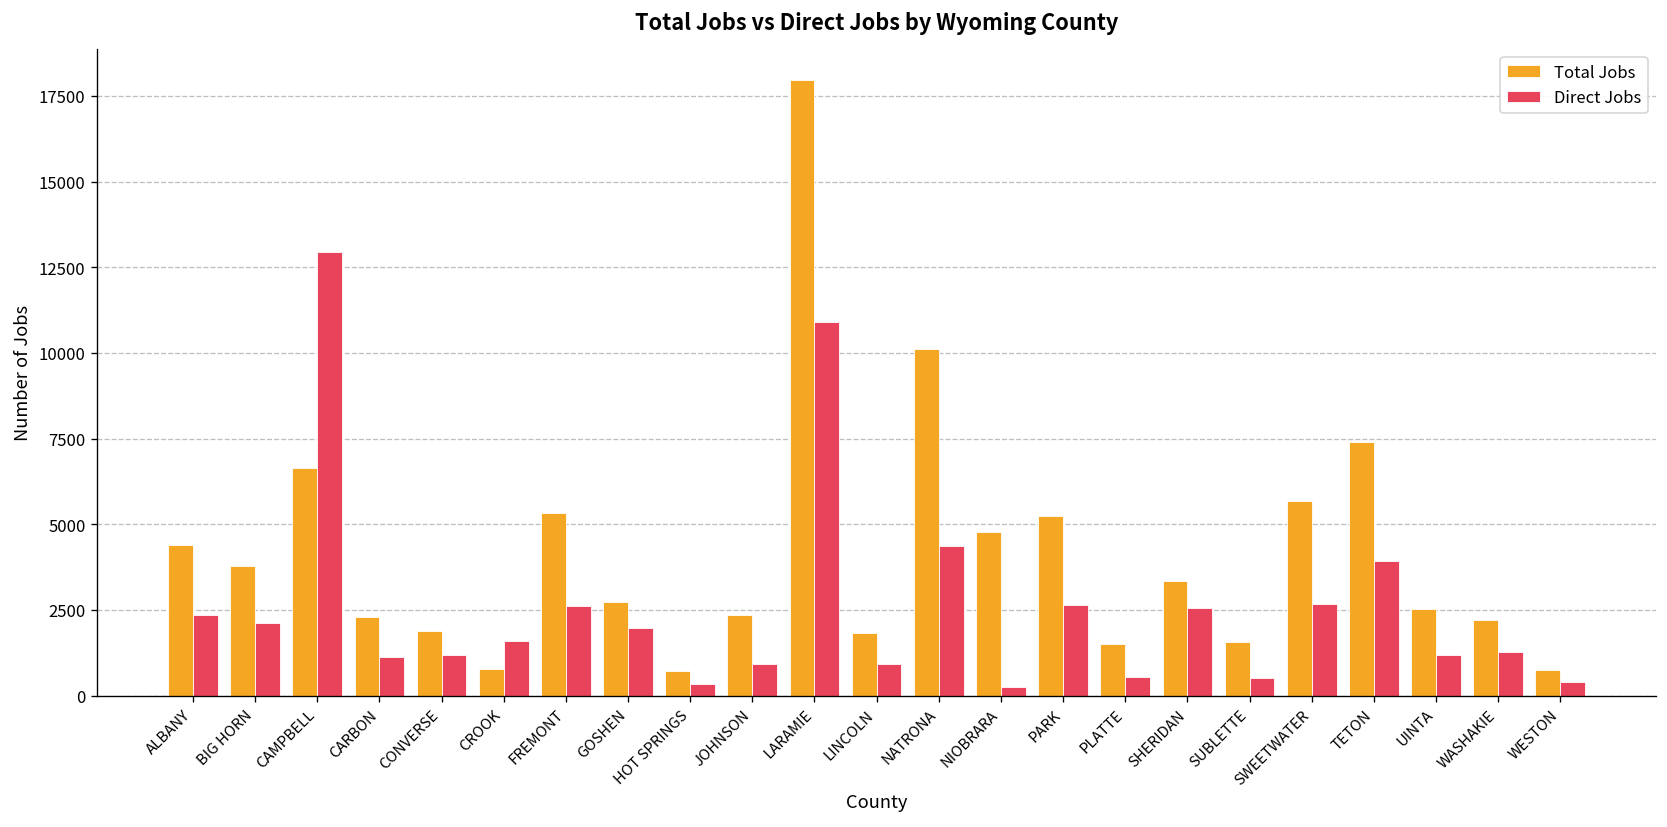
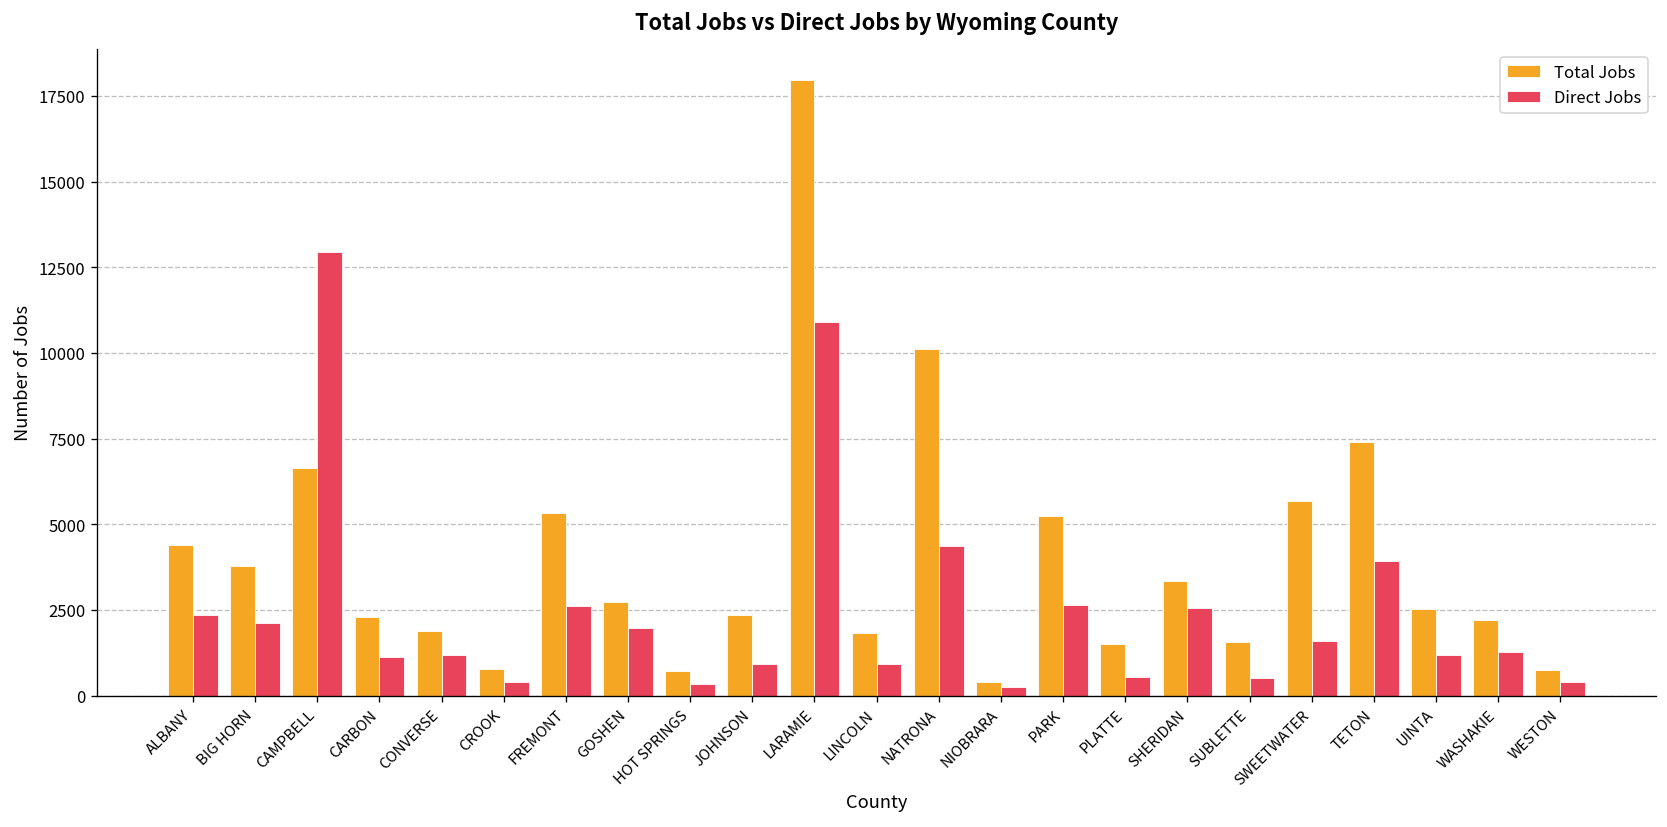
Direct Jobs, CROOK: 1600 -> 400
Total Jobs, NIOBRARA: 4800 -> 400
Direct Jobs, SWEETWATER: 2700 -> 1600
